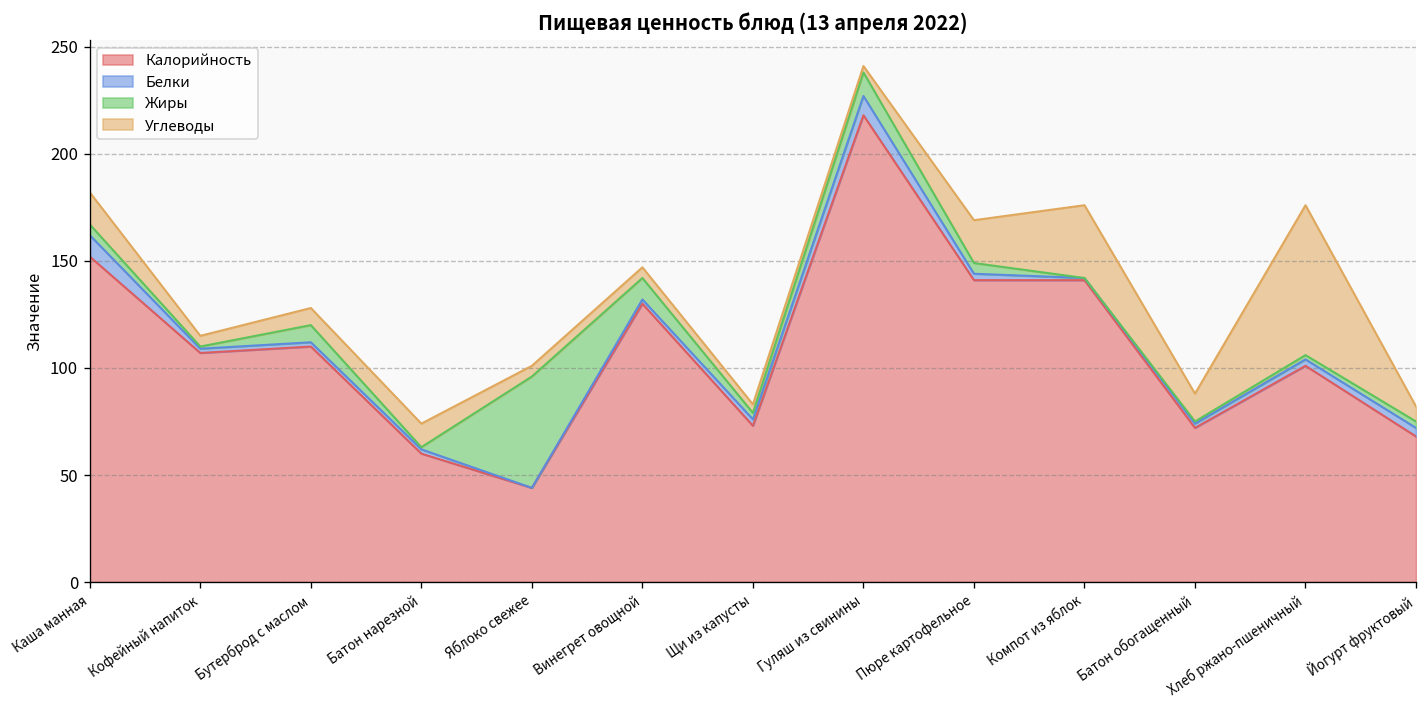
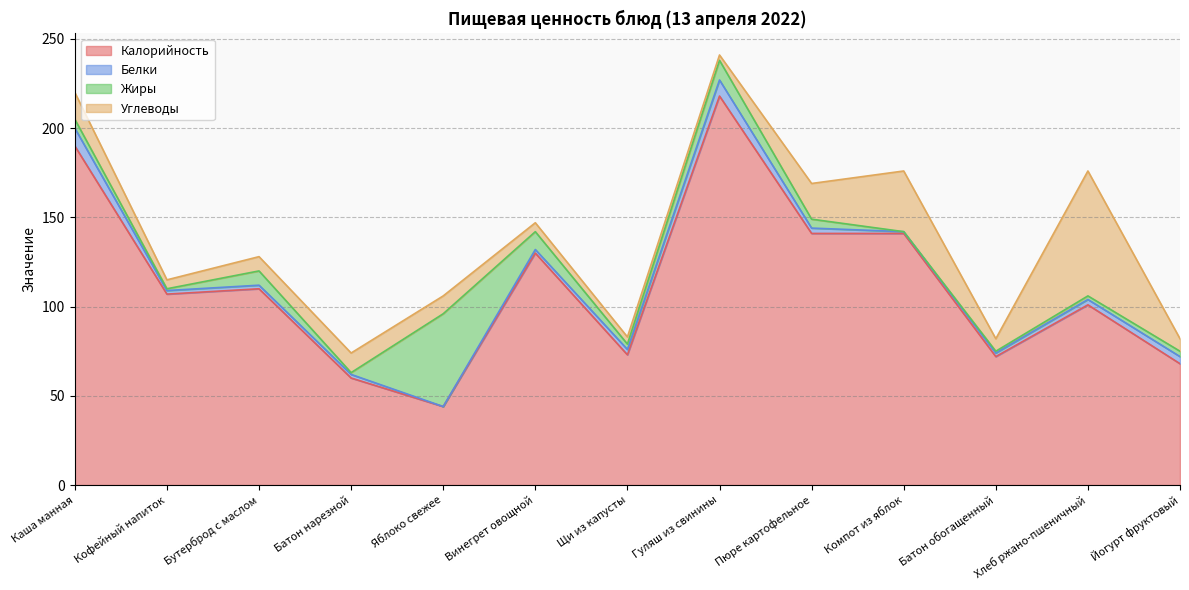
Калорийность, Каша манная: 152 -> 190
Углеводы, Яблоко свежее: 5 -> 10
Углеводы, Батон обогащенный: 13 -> 7
